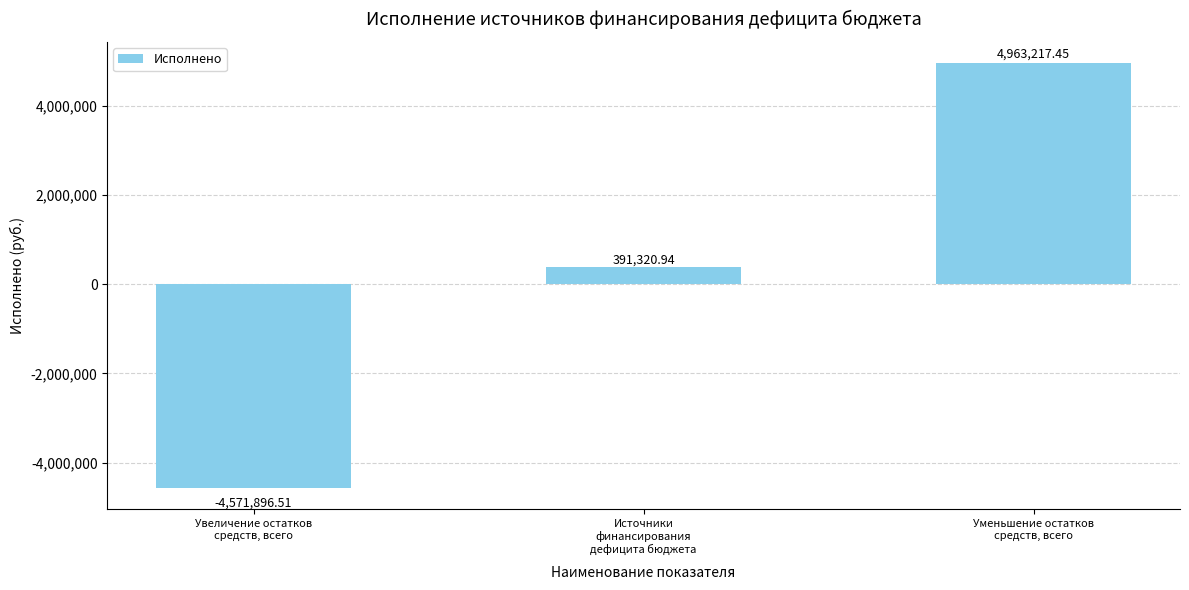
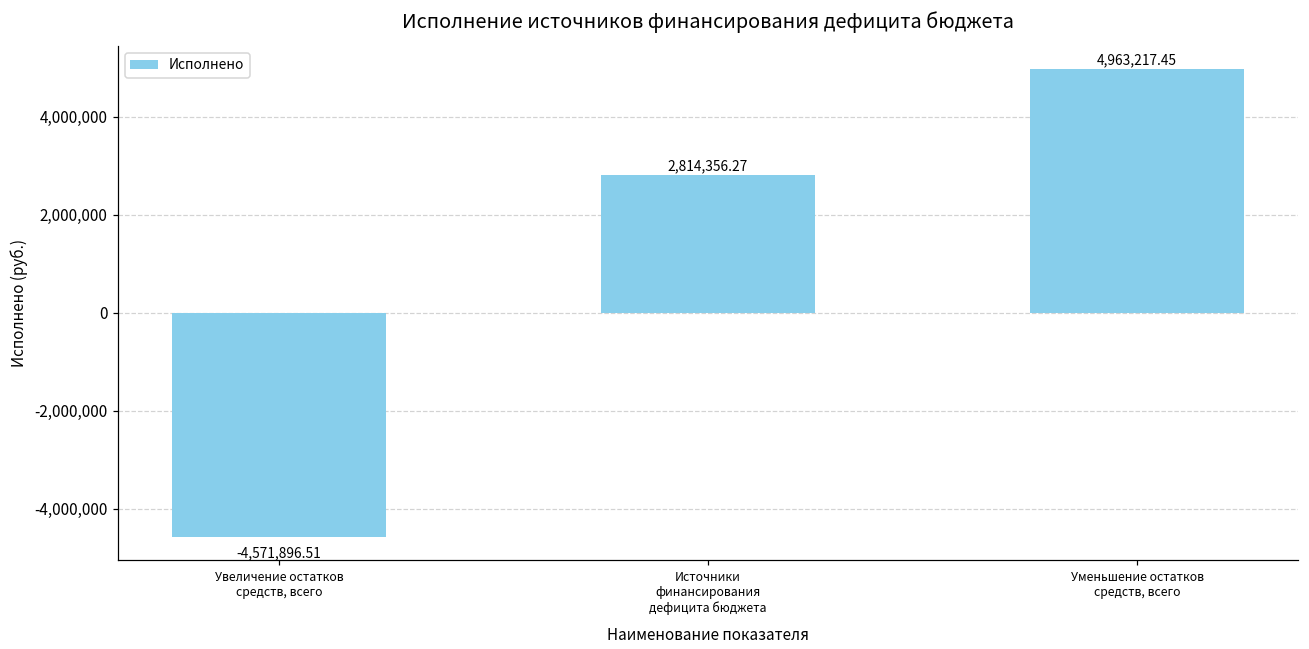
Источники финансирования дефицита бюджета: 391,320.94 -> 2,814,356.27
